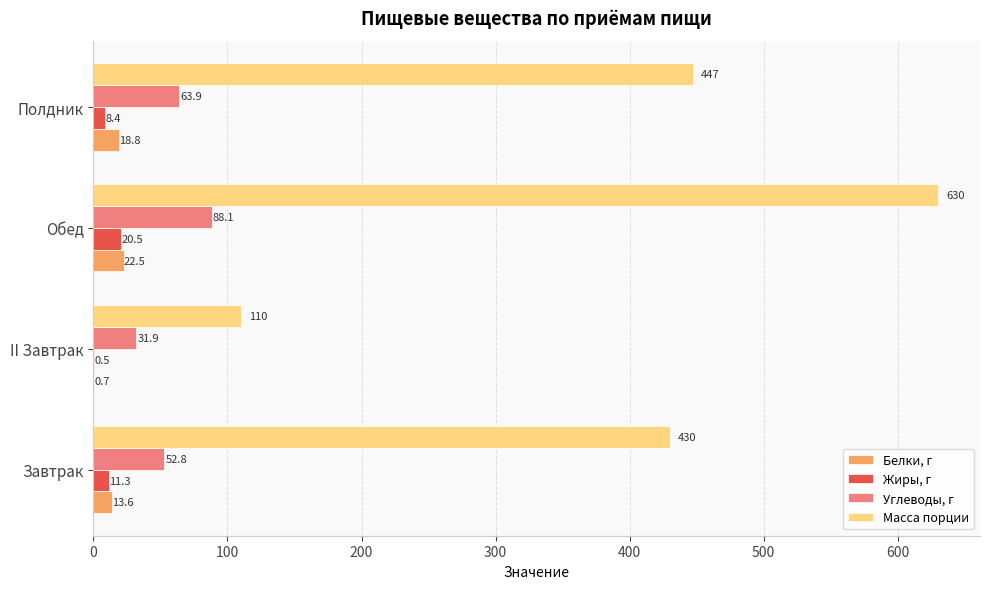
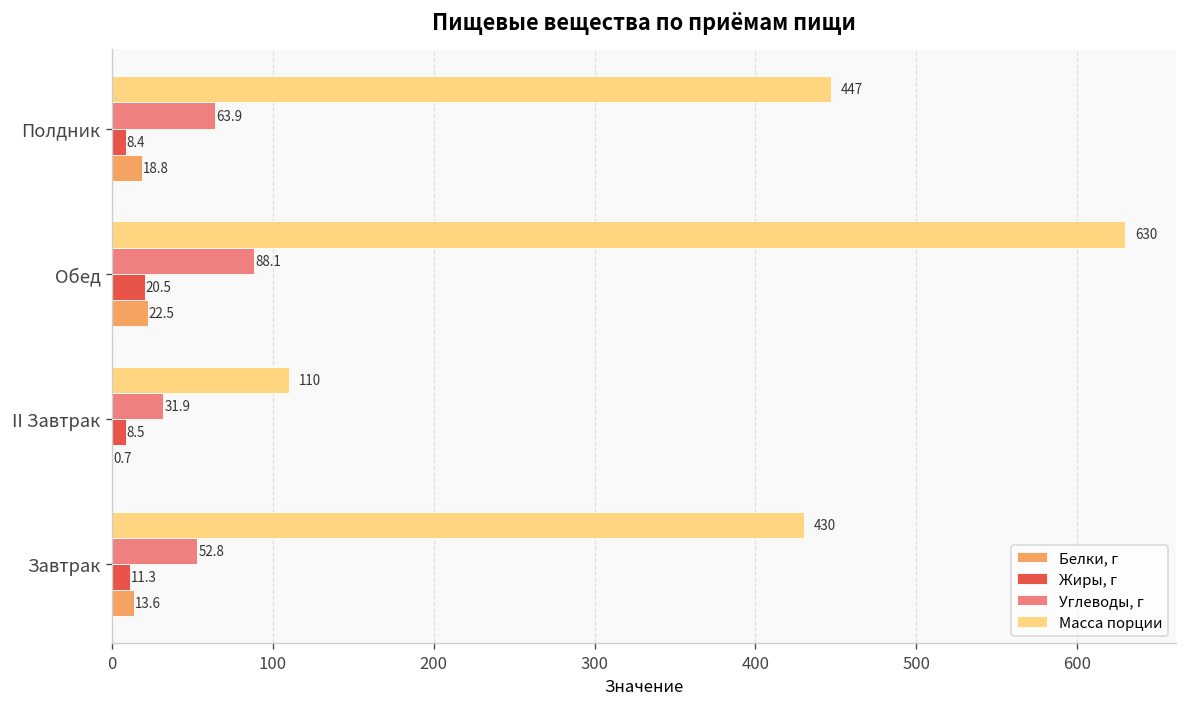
Жиры, г, II Завтрак: 0.5 -> 8.5
